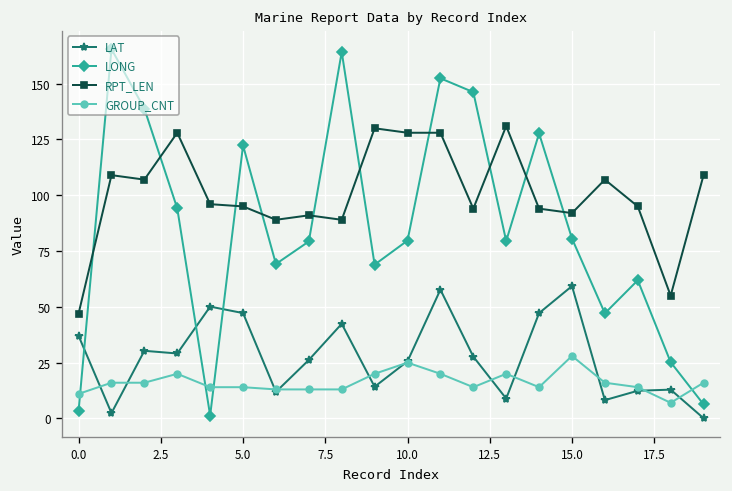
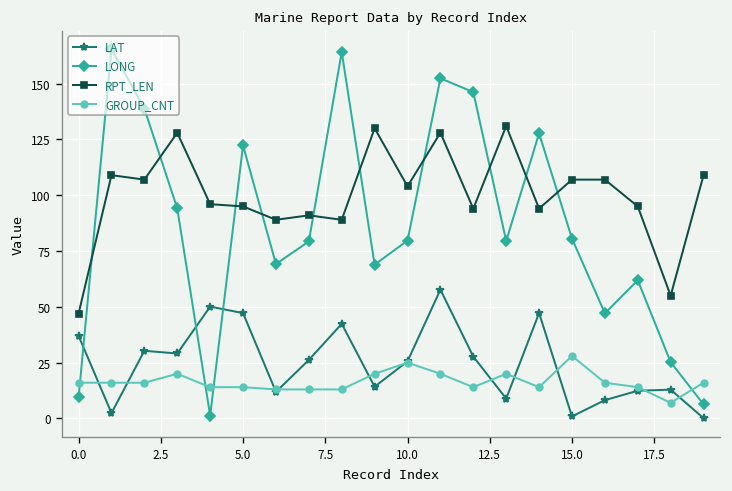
LONG, 0.0: 3 -> 9
GROUP_CNT, 0.0: 11 -> 16
RPT_LEN, 10.0: 128 -> 104
LAT, 15.0: 59 -> 1
RPT_LEN, 15.0: 92 -> 107
